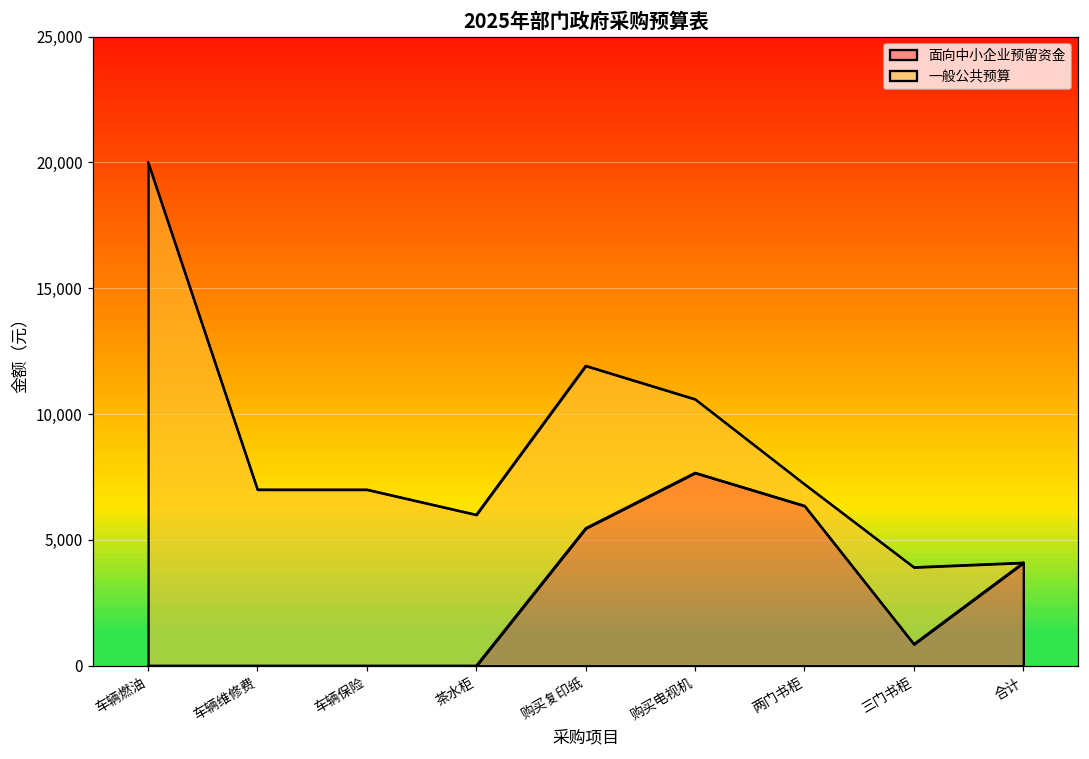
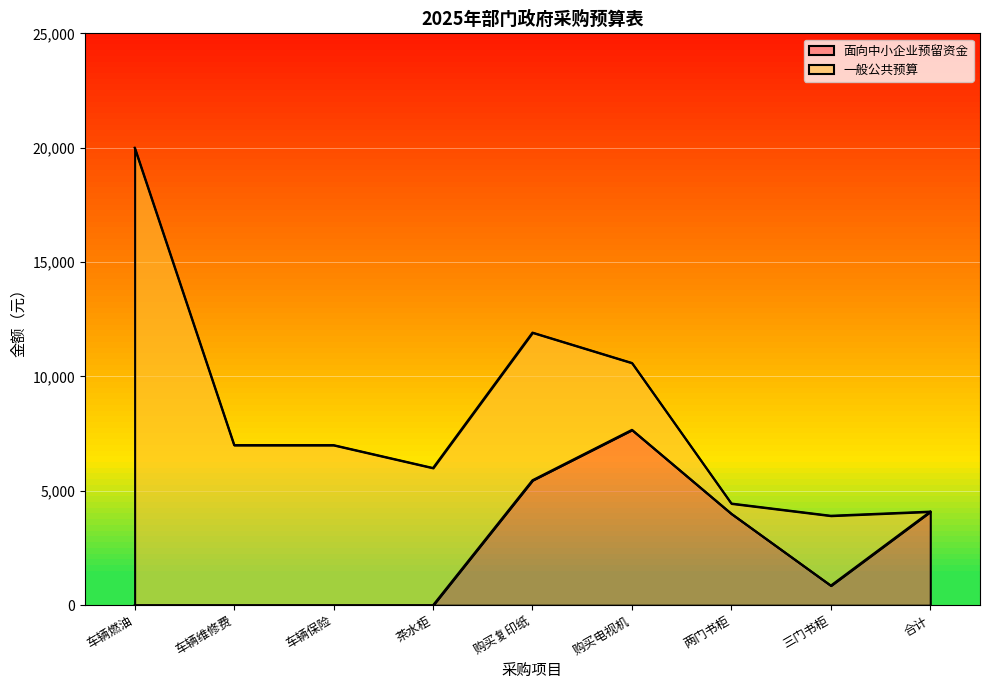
面向中小企业预留资金, 两门书柜: 6,400 -> 4,000
一般公共预算, 两门书柜: 900 -> 400
